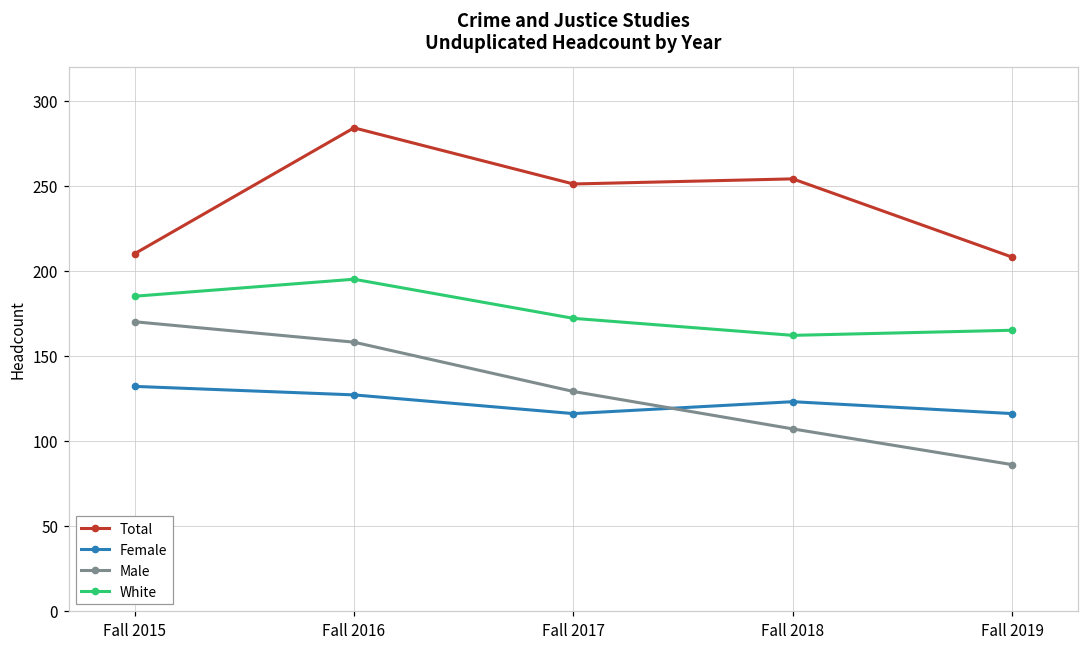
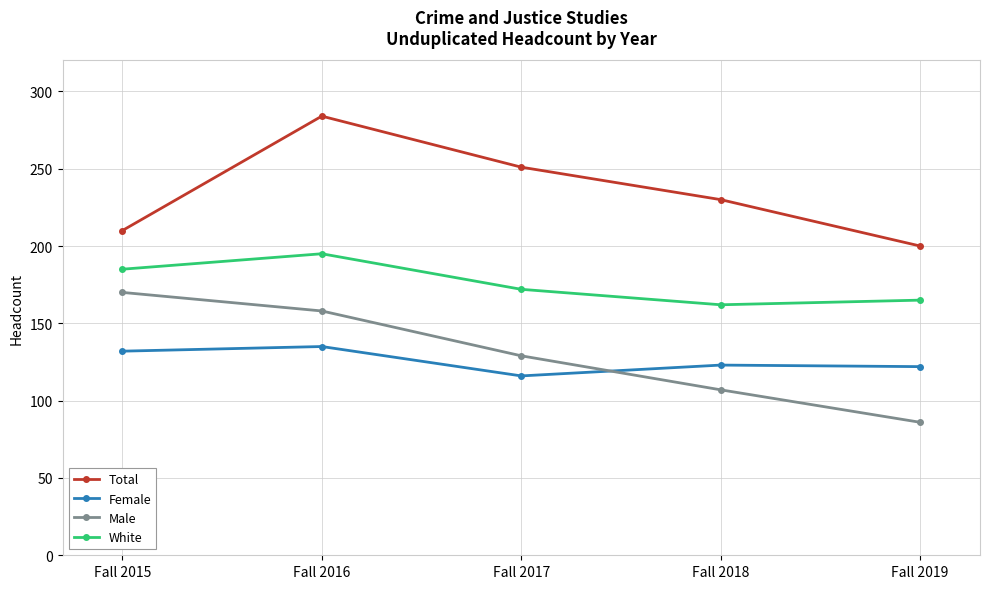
Female, Fall 2016: 127 -> 135
Total, Fall 2018: 254 -> 230
Total, Fall 2019: 208 -> 200
Female, Fall 2019: 116 -> 122
